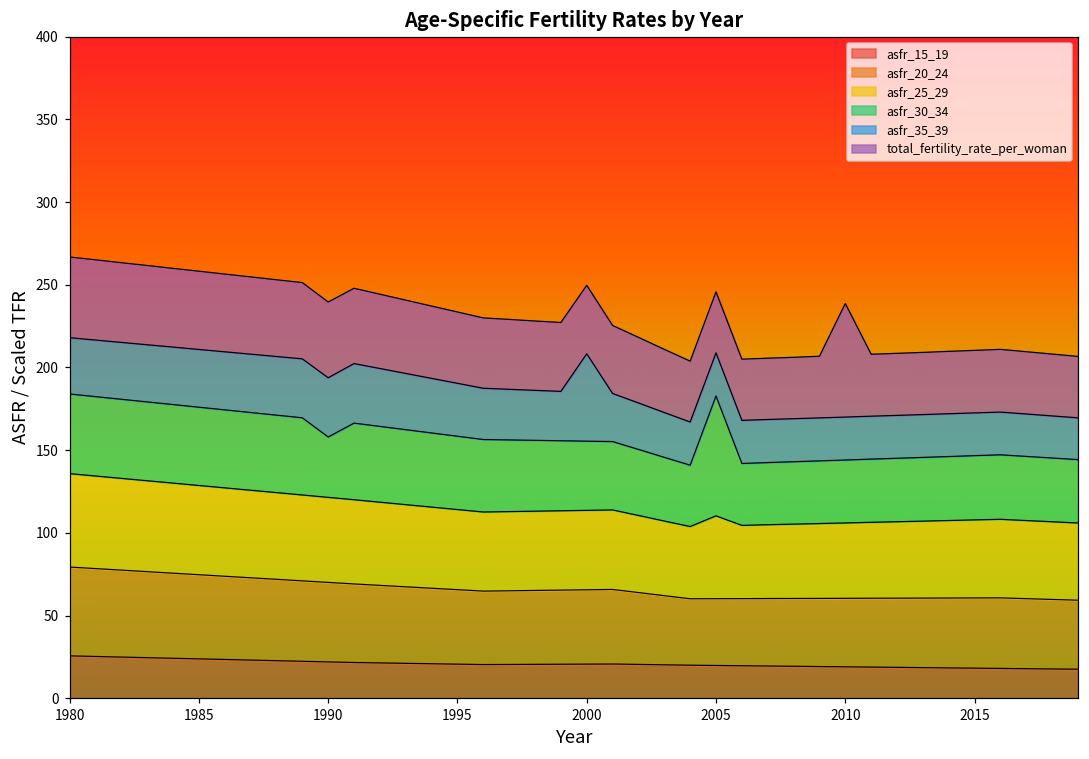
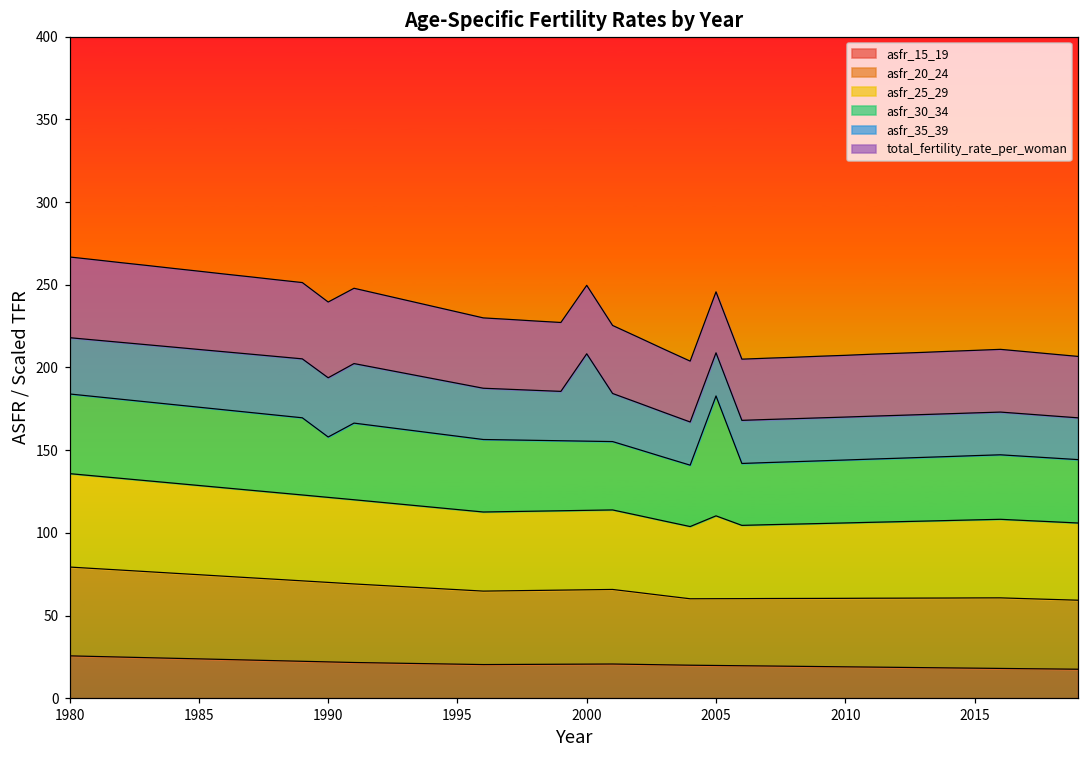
total_fertility_rate_per_woman, 2010: 69 -> 37
